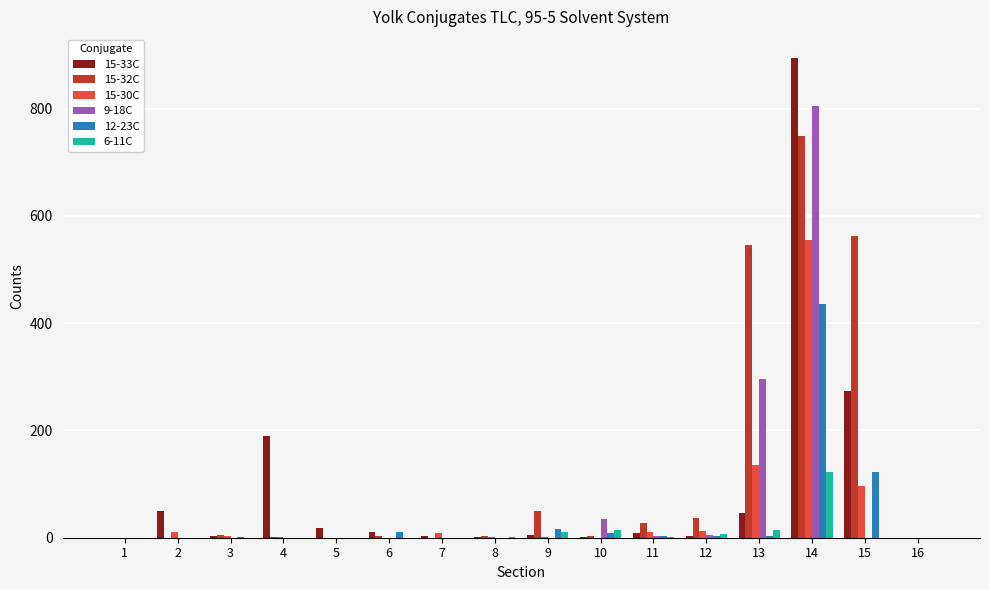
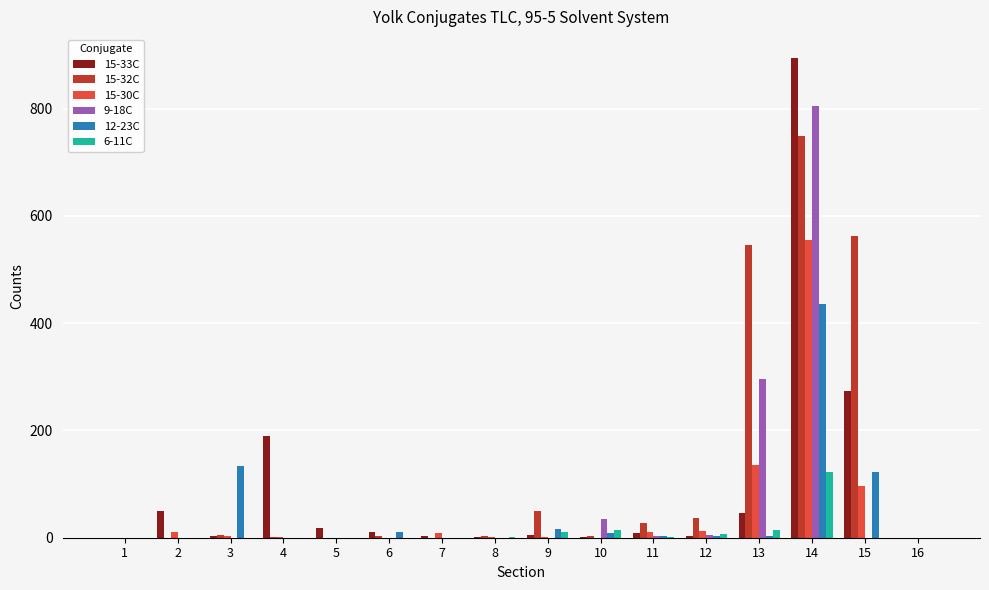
12-23C, 3: 0 -> 130
